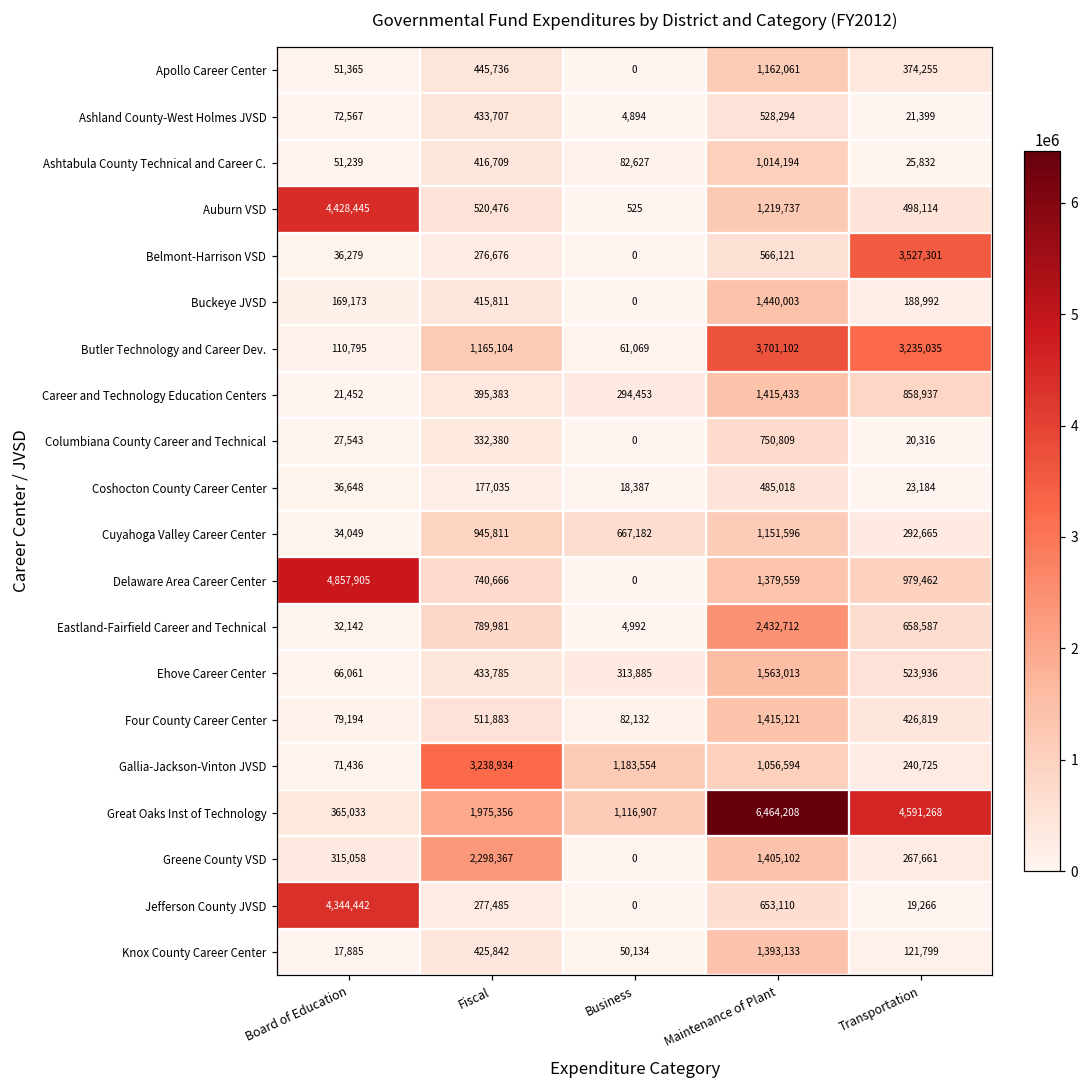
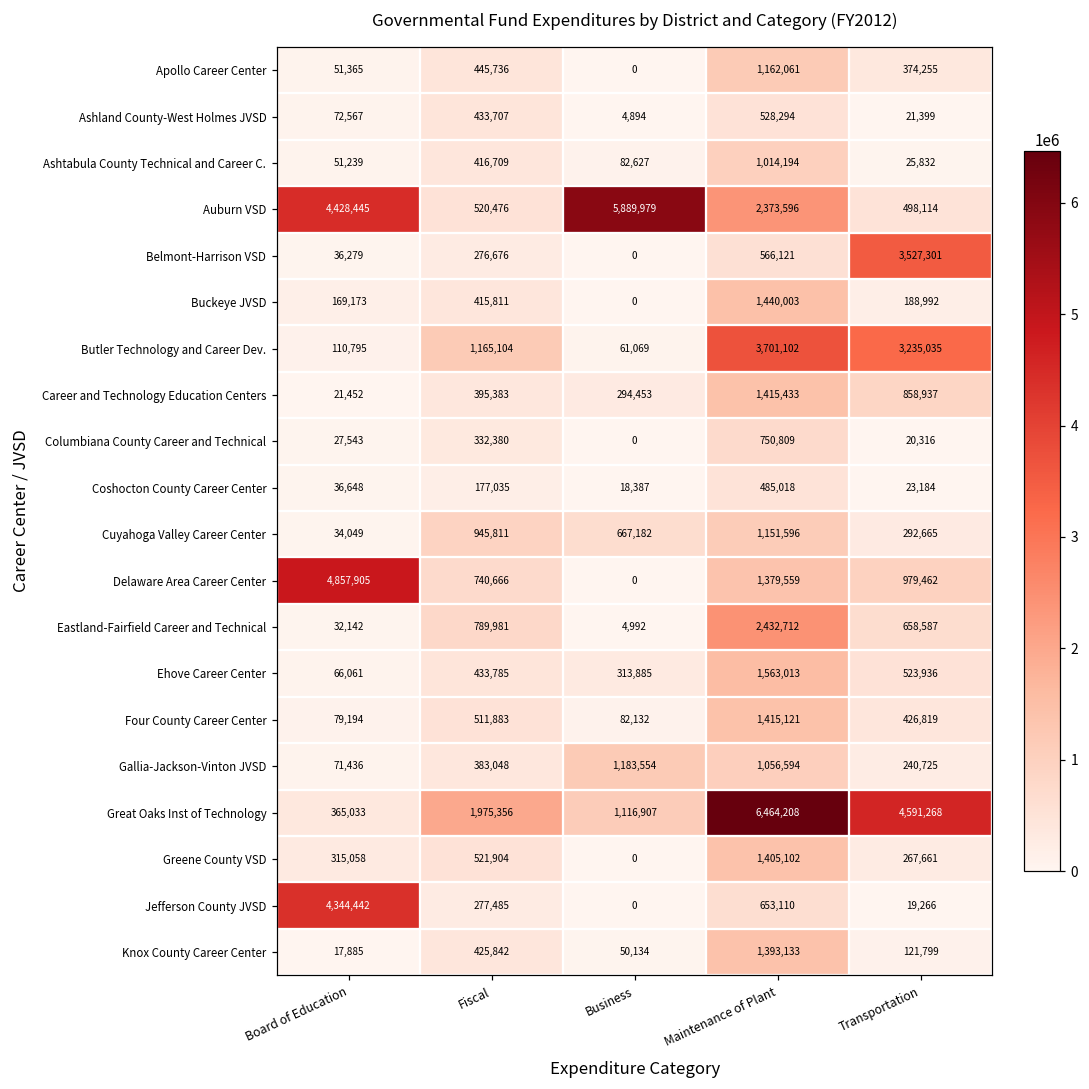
Auburn VSD, Business: 525 -> 5,889,979
Auburn VSD, Maintenance of Plant: 1,219,737 -> 2,373,596
Gallia-Jackson-Vinton JVSD, Fiscal: 3,238,934 -> 383,048
Greene County VSD, Fiscal: 2,298,367 -> 521,904
